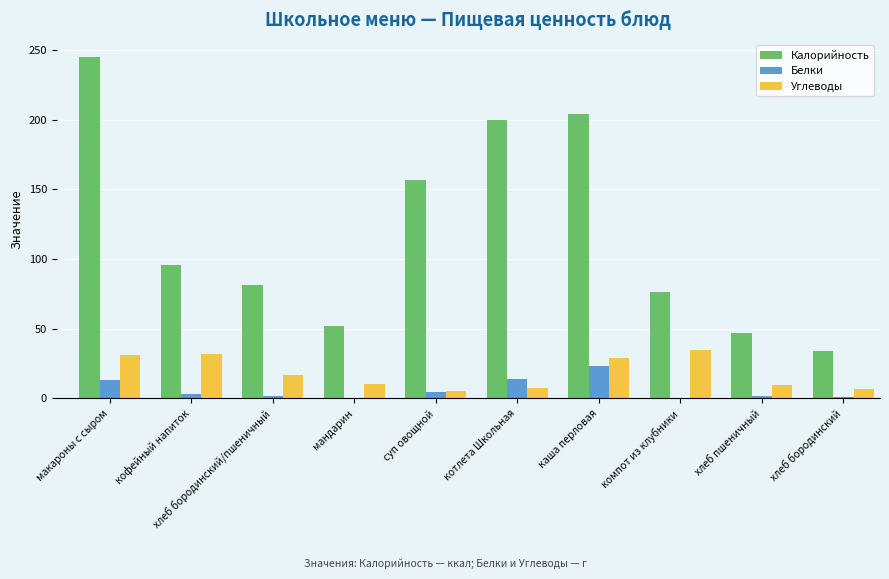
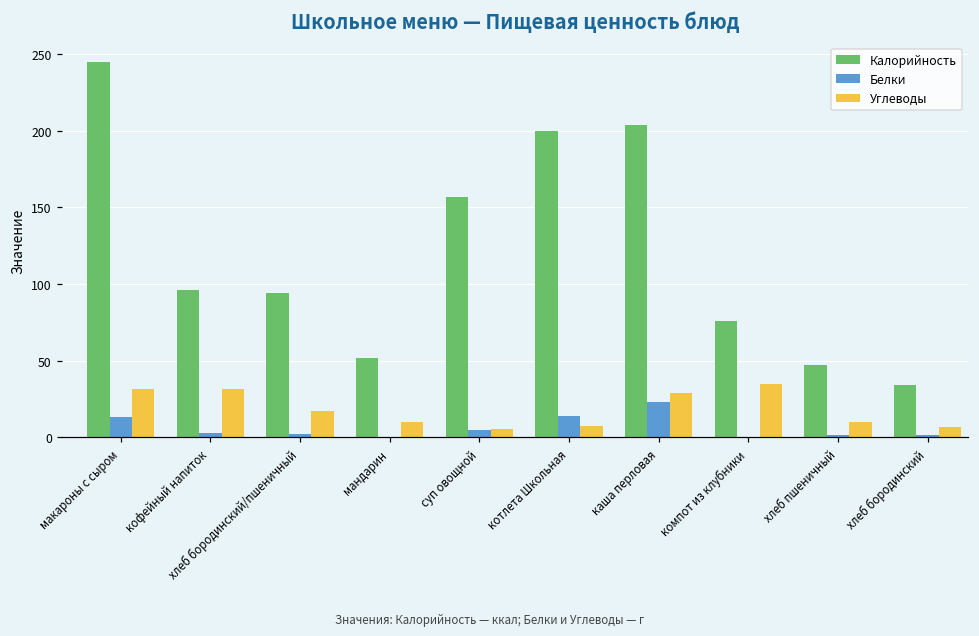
Калорийность, хлеб бородинский/пшеничный: 81 -> 94
